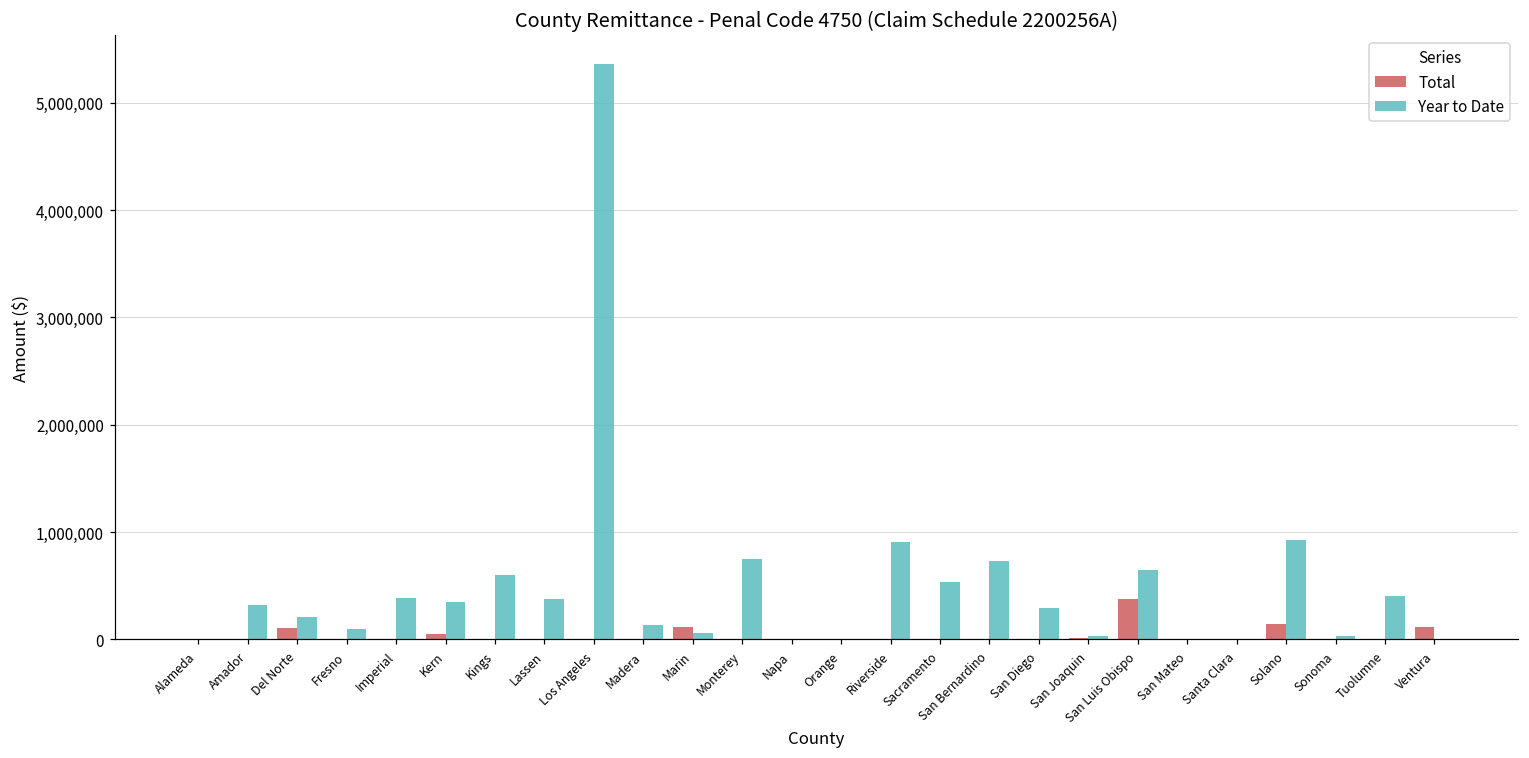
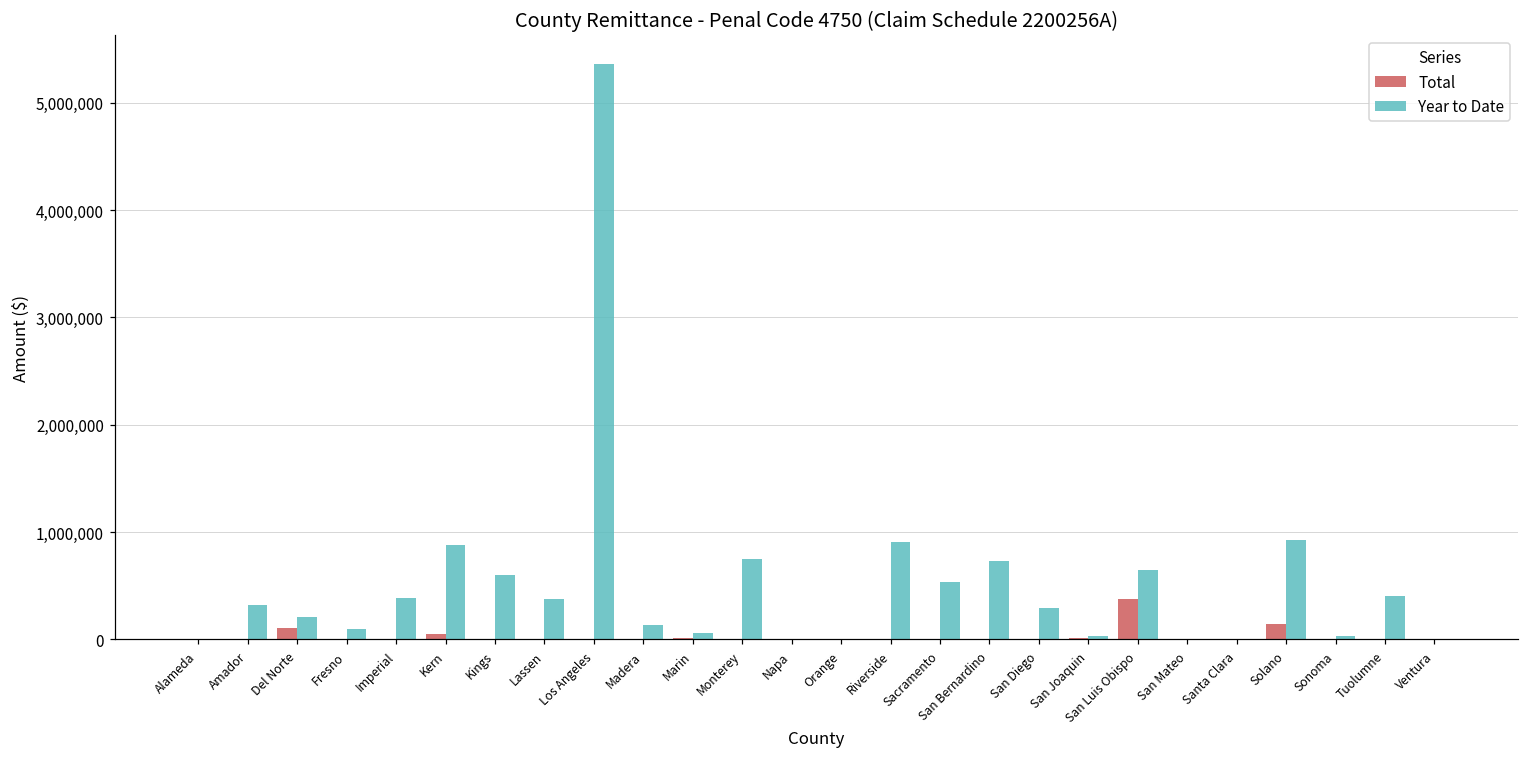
Year to Date, Kern: 300,000 -> 900,000
Total, Marin: 100,000 -> 0
Total, Ventura: 100,000 -> 0
